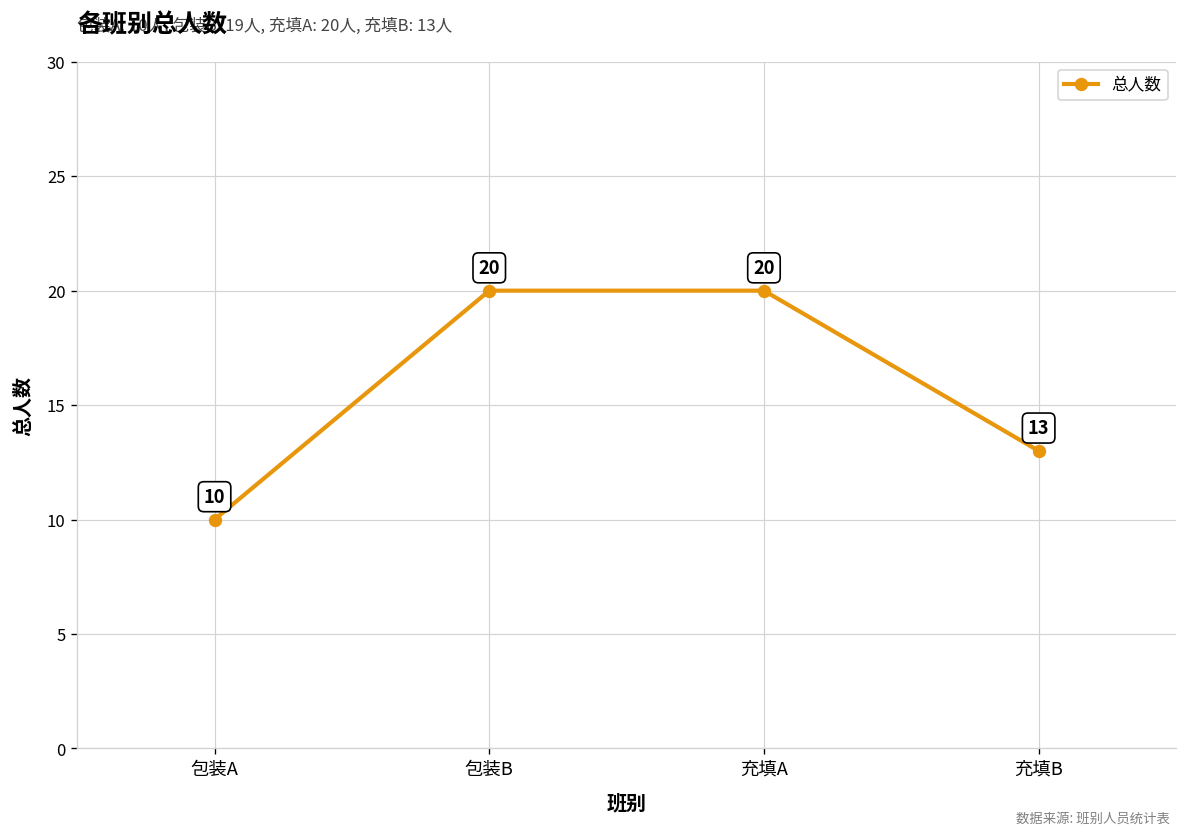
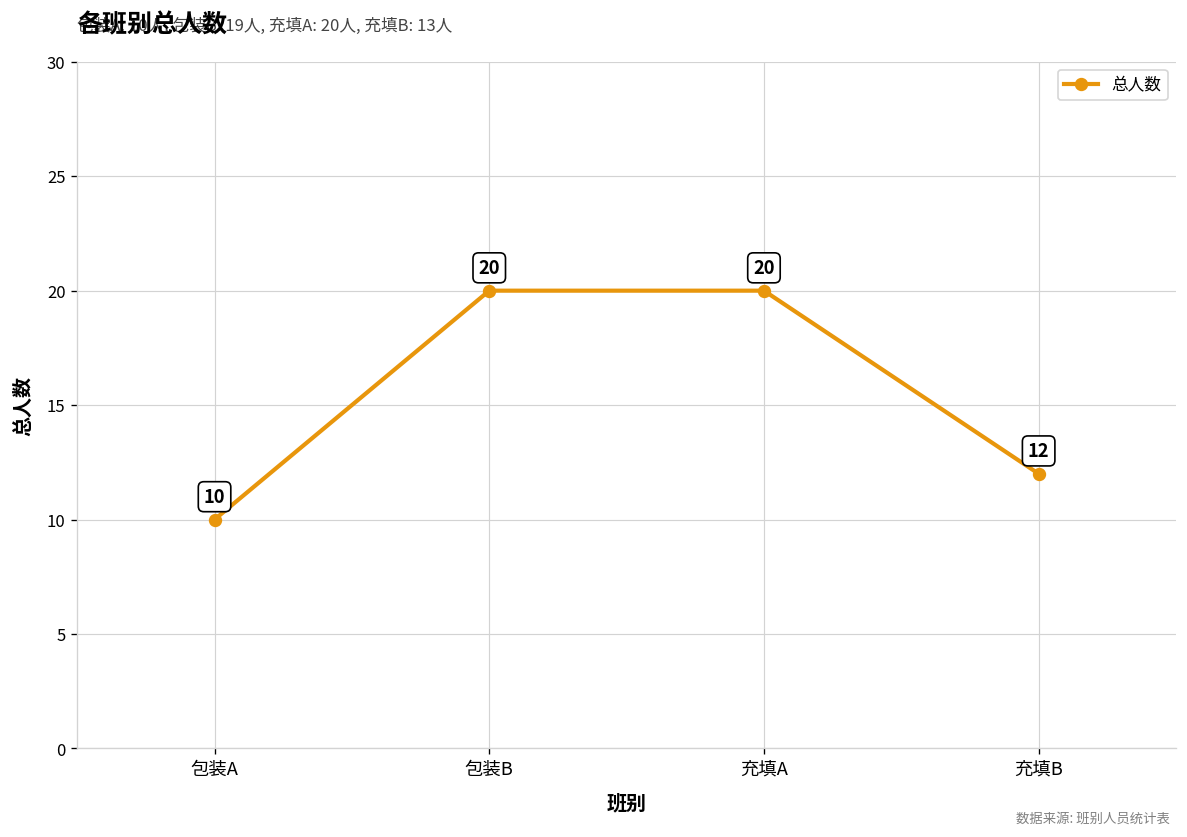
充填B: 13 -> 12
